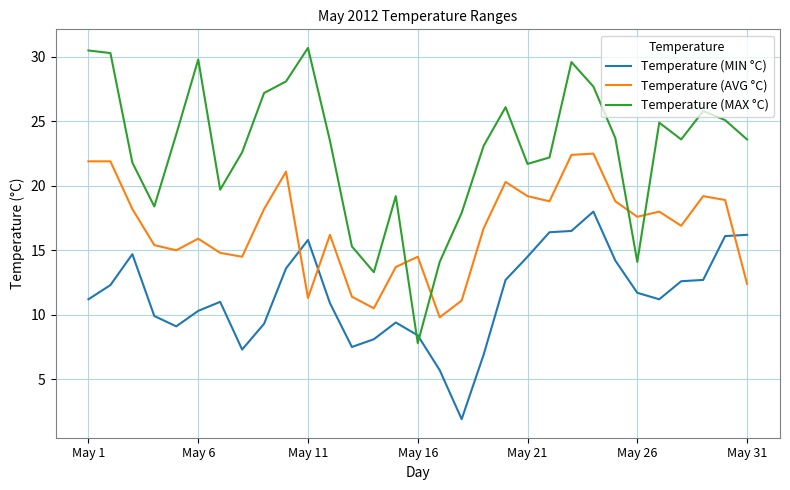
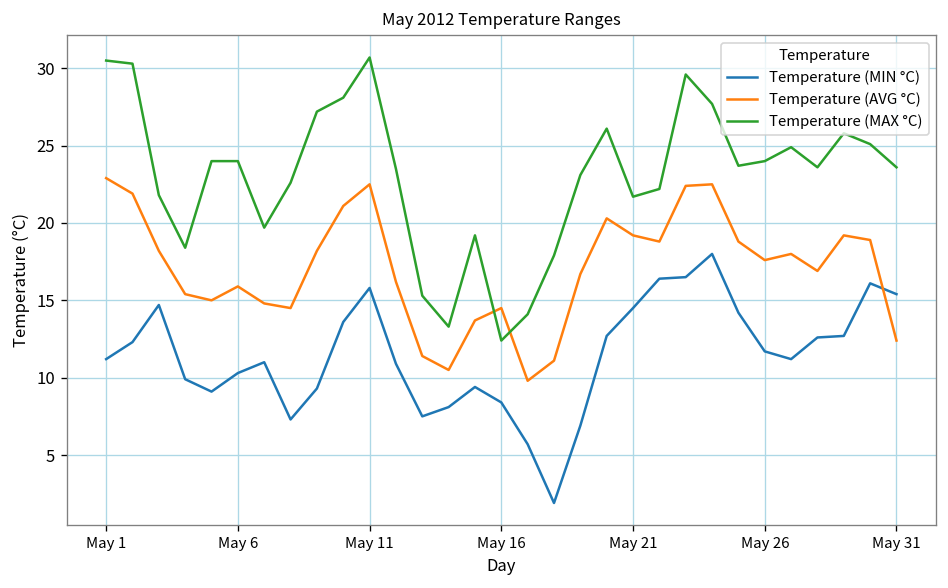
Temperature (AVG °C), May 1: 21.9 -> 22.9
Temperature (MAX °C), May 6: 29.8 -> 24.0
Temperature (AVG °C), May 11: 11.3 -> 22.5
Temperature (MAX °C), May 16: 7.8 -> 12.4
Temperature (MAX °C), May 26: 14.1 -> 24.0
Temperature (MIN °C), May 31: 16.2 -> 15.4
